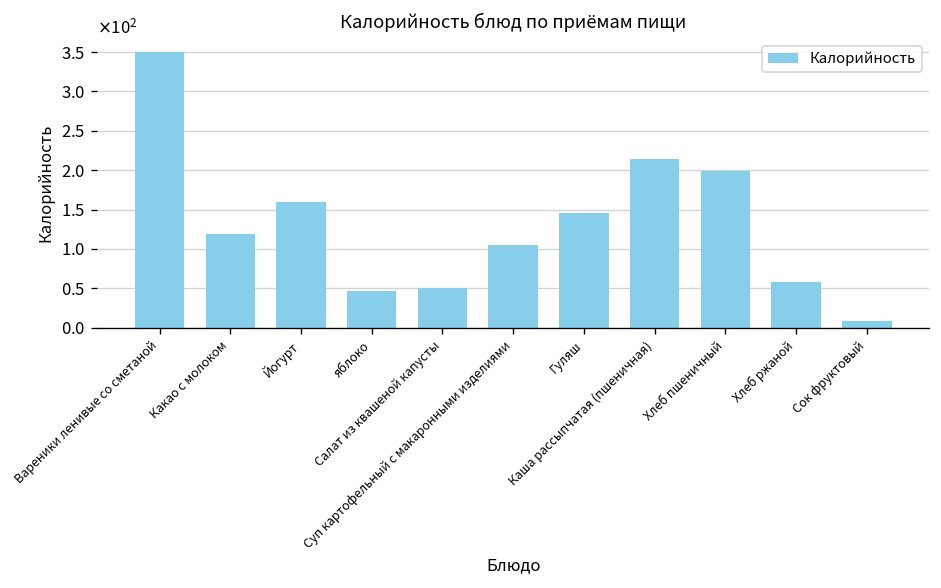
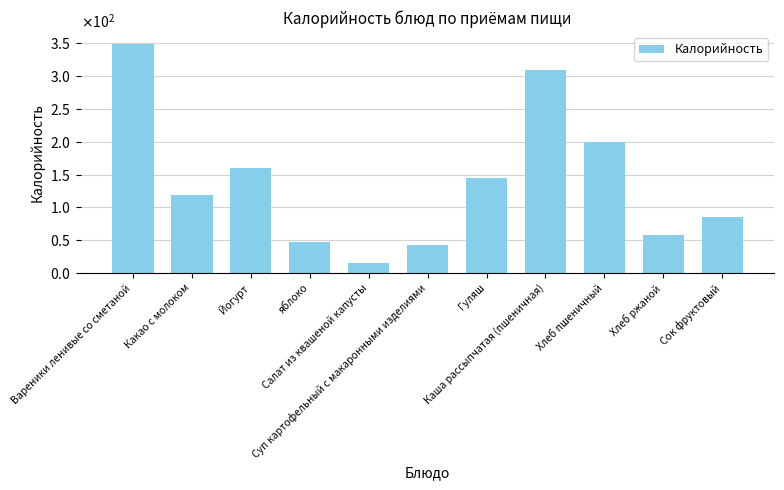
Салат из квашеной капусты: 50 -> 10
Суп картофельный с макаронными изделиями: 100 -> 40
Каша рассыпчатая (пшеничная): 210 -> 310
Сок фруктовый: 10 -> 80
